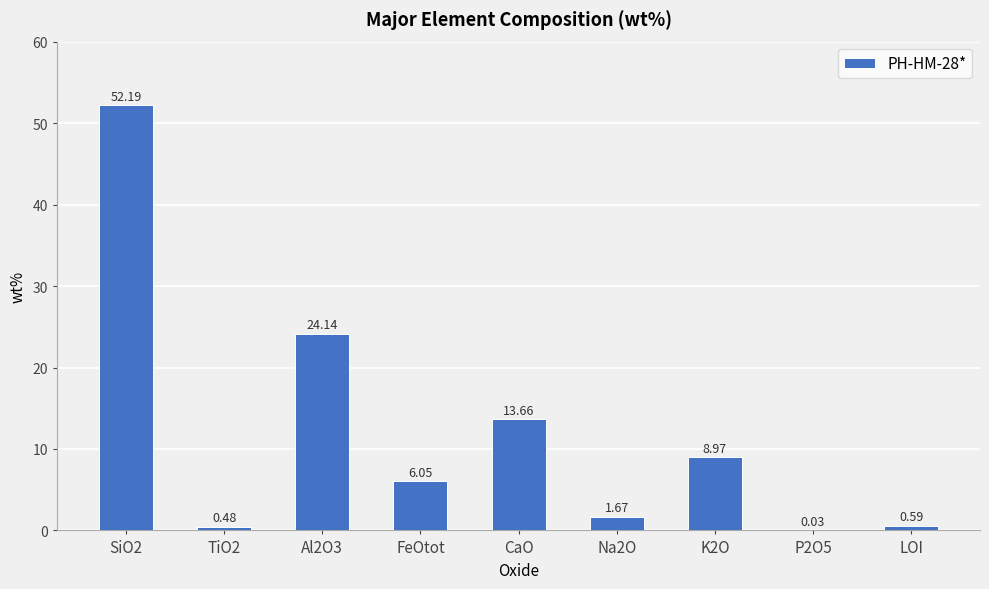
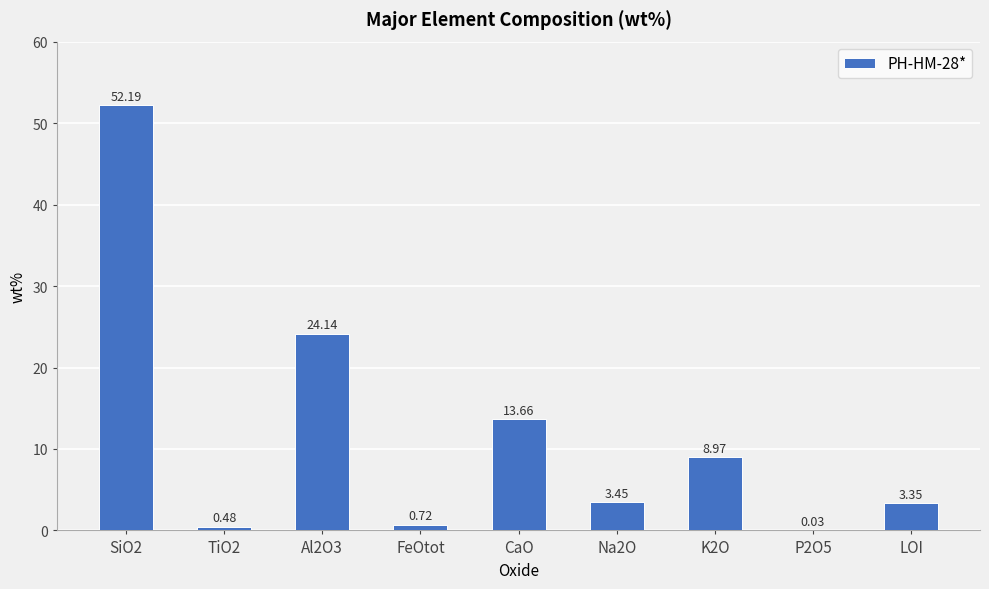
FeOtot: 6.05 -> 0.72
Na2O: 1.67 -> 3.45
LOI: 0.59 -> 3.35
